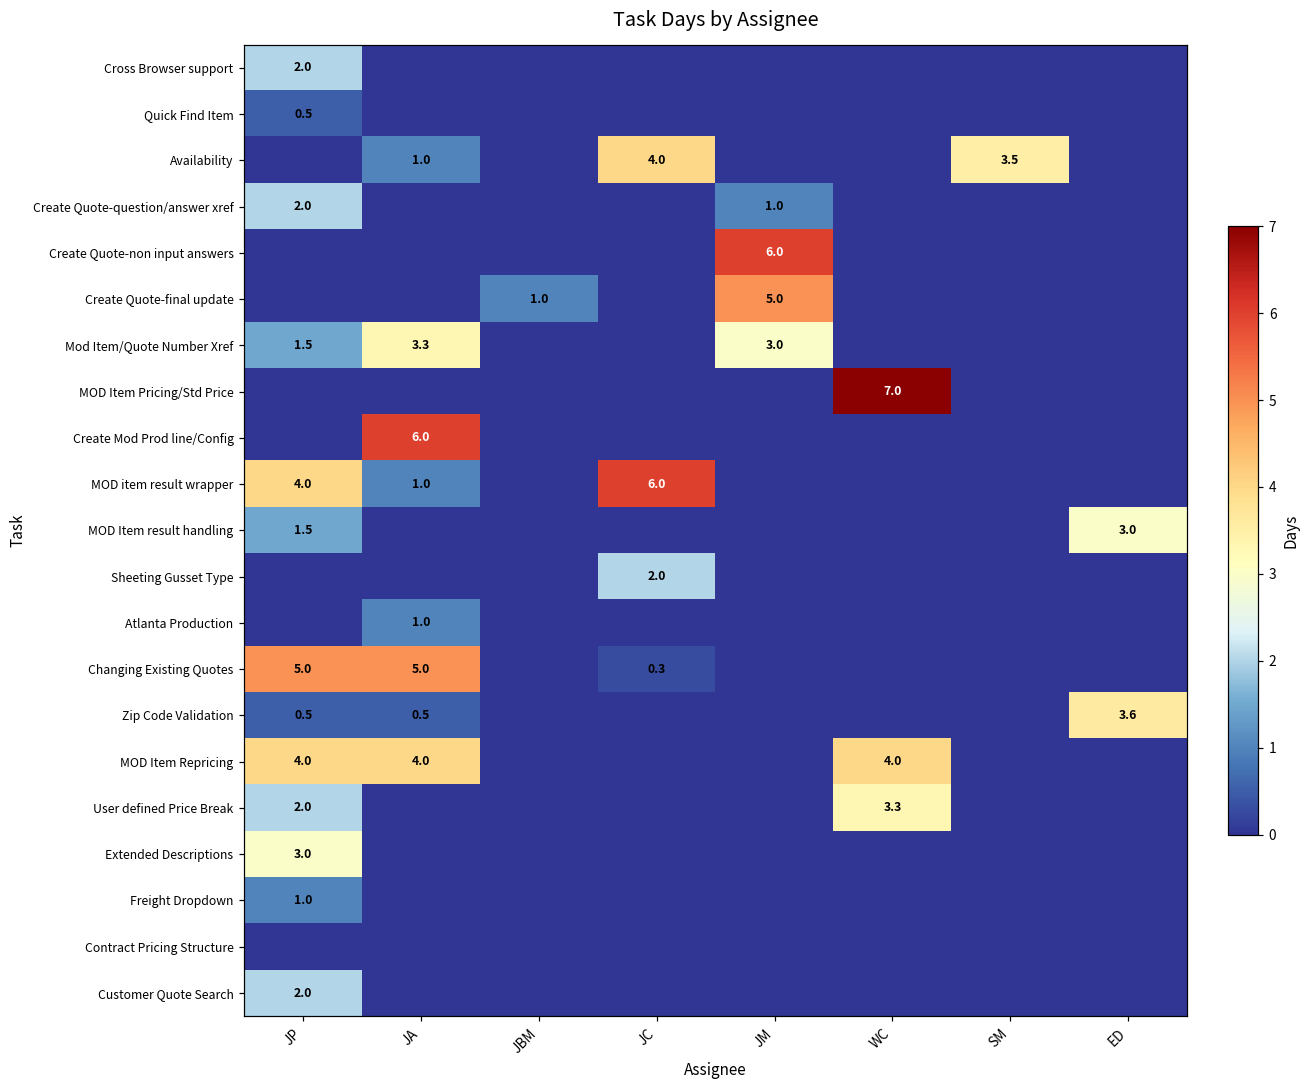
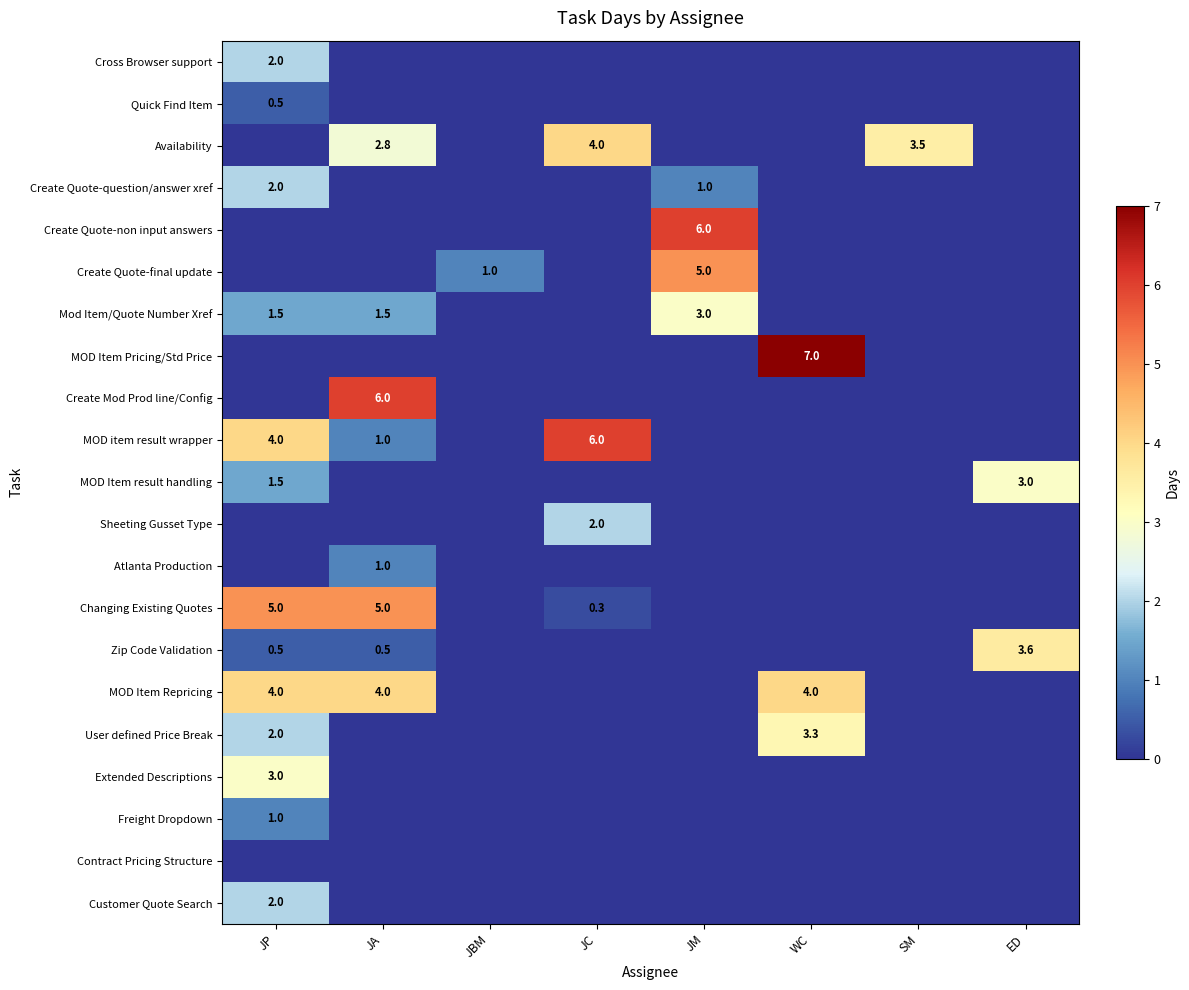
Availability, JA: 1.0 -> 2.8
Mod Item/Quote Number Xref, JA: 3.3 -> 1.5
